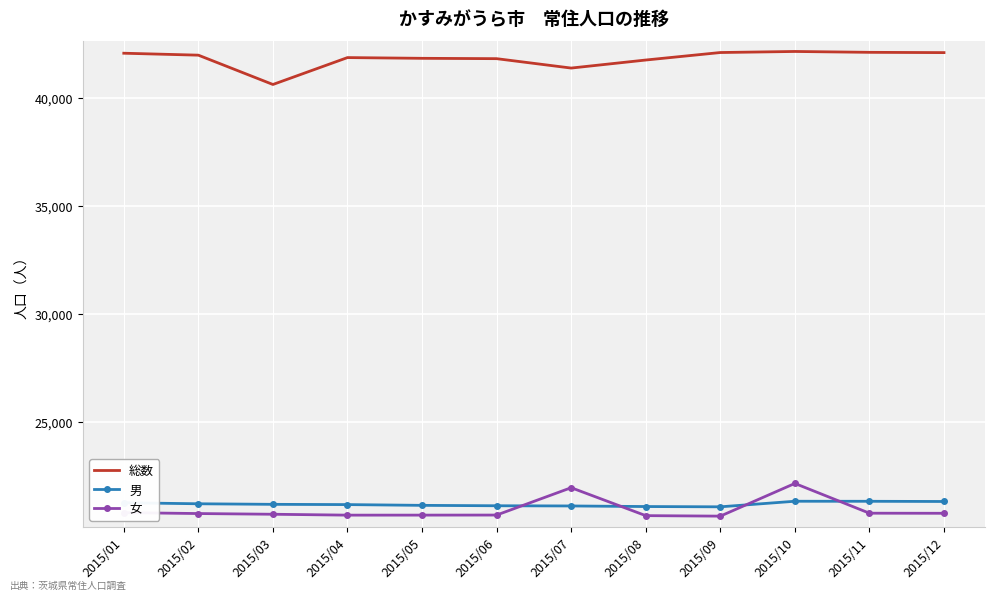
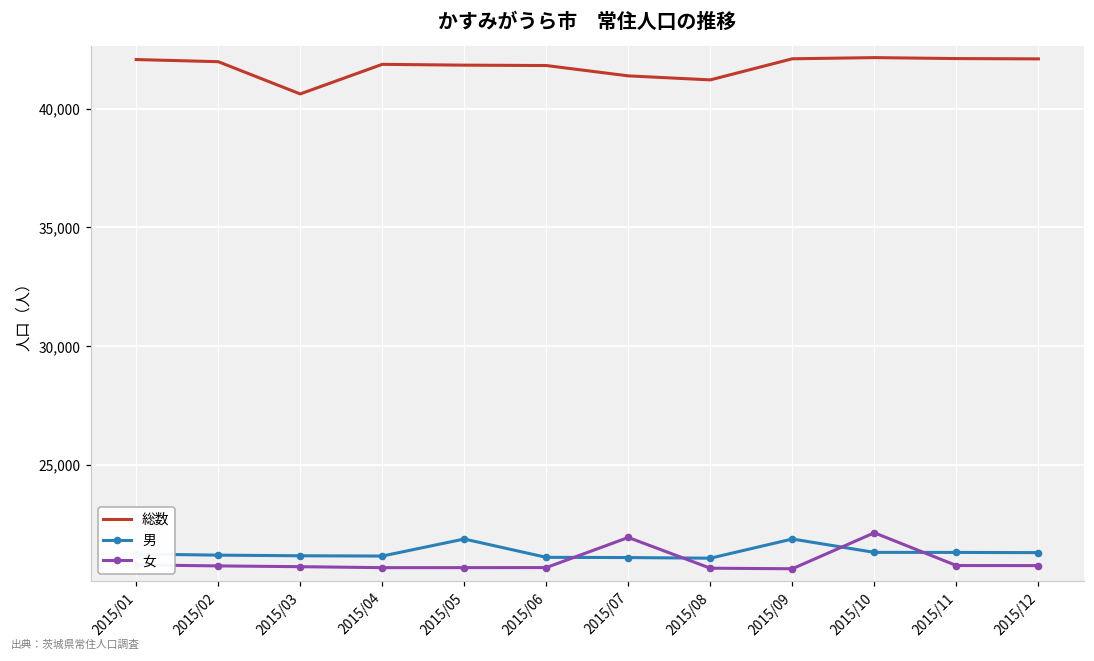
男, 2015/05: 21,100 -> 21,900
総数, 2015/08: 41,800 -> 41,200
男, 2015/09: 21,100 -> 21,900
